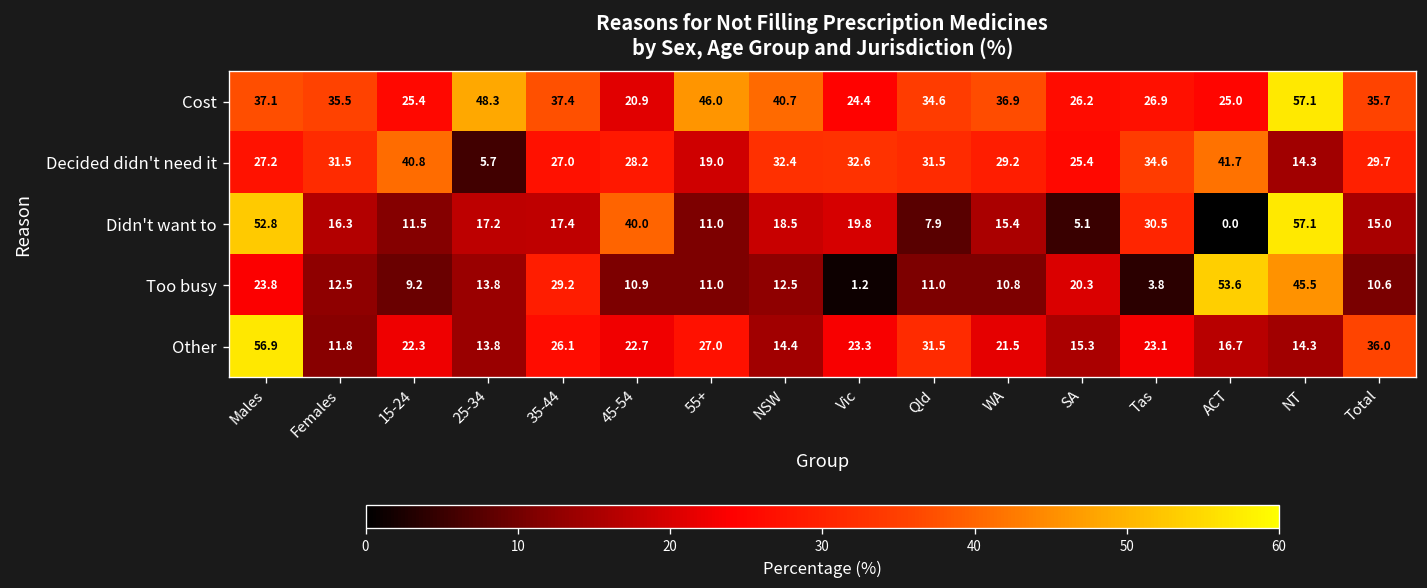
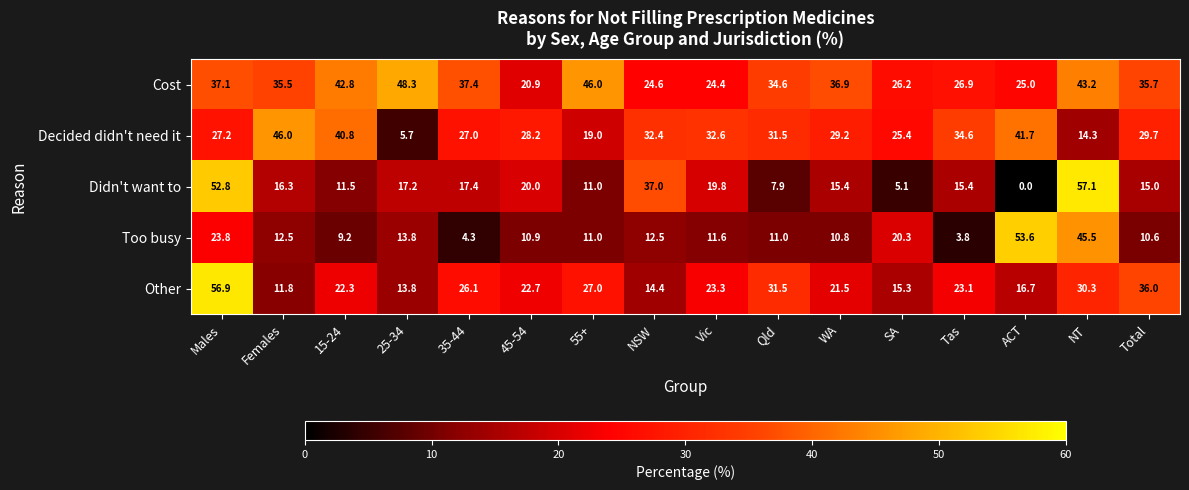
Cost, 15-24: 25.4 -> 42.8
Cost, NSW: 40.7 -> 24.6
Cost, NT: 57.1 -> 43.2
Decided didn't need it, Females: 31.5 -> 46.0
Didn't want to, 45-54: 40.0 -> 20.0
Didn't want to, NSW: 18.5 -> 37.0
Didn't want to, Tas: 30.5 -> 15.4
Too busy, 35-44: 29.2 -> 4.3
Too busy, Vic: 1.2 -> 11.6
Other, NT: 14.3 -> 30.3
